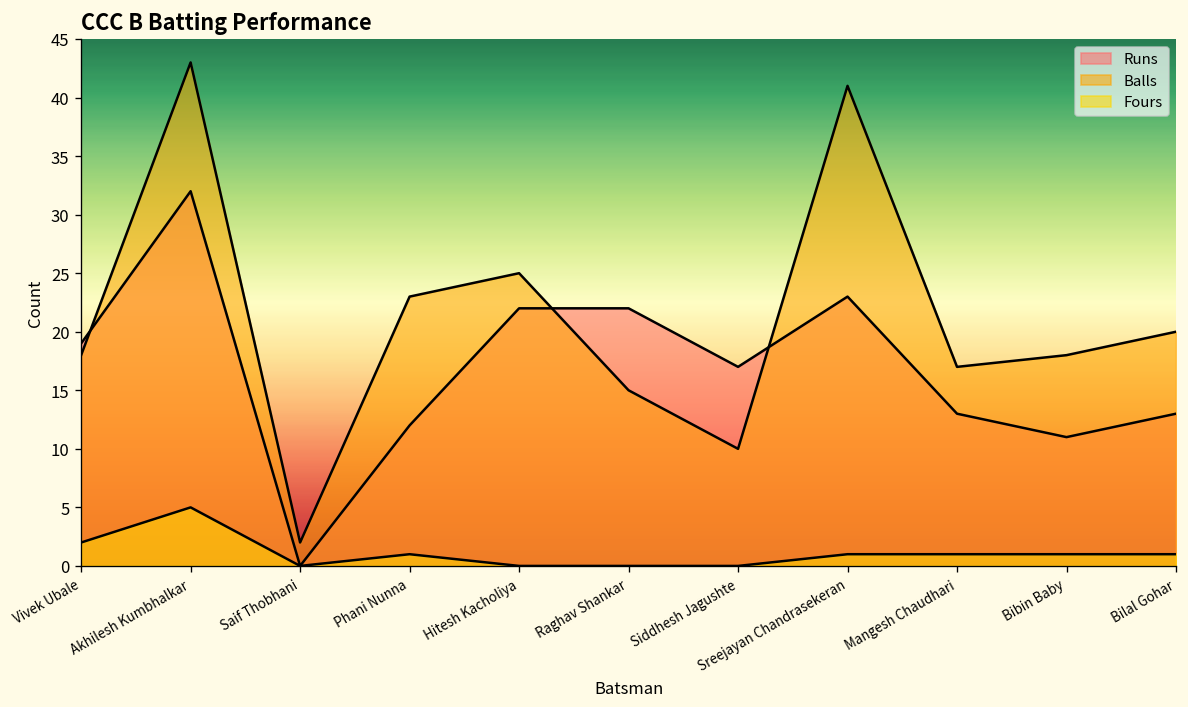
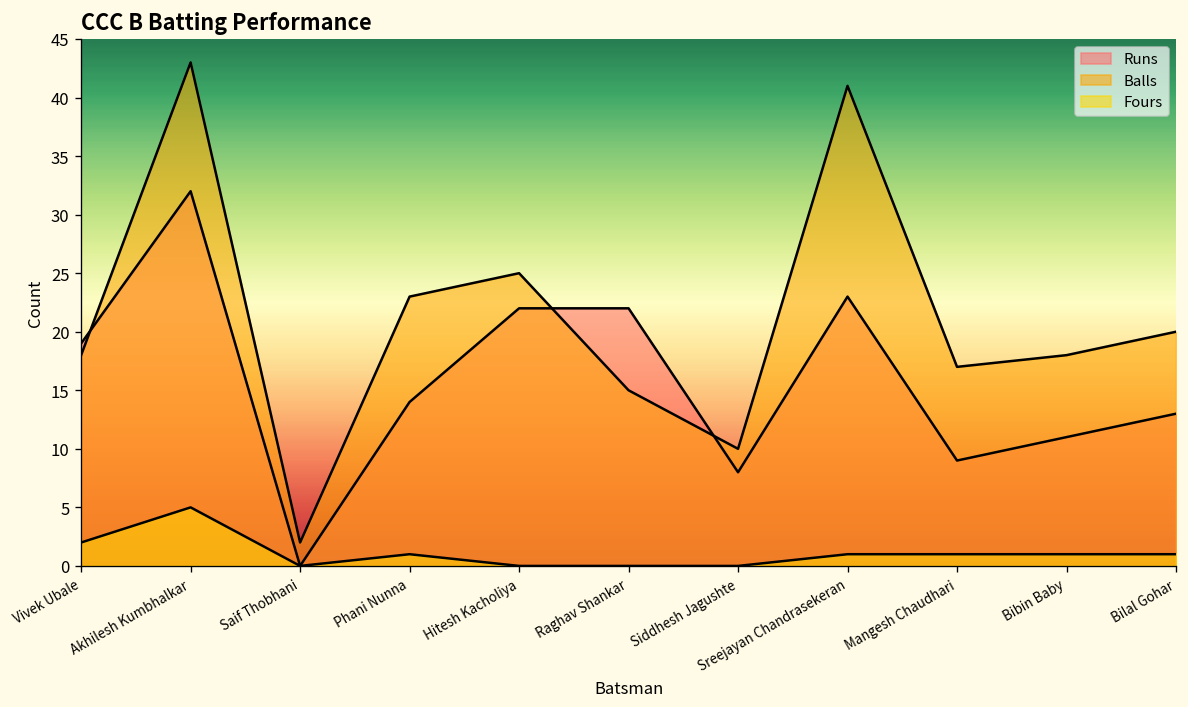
Runs, Phani Nunna: 12 -> 14
Runs, Siddhesh Jagushte: 17 -> 8
Runs, Mangesh Chaudhari: 13 -> 9
